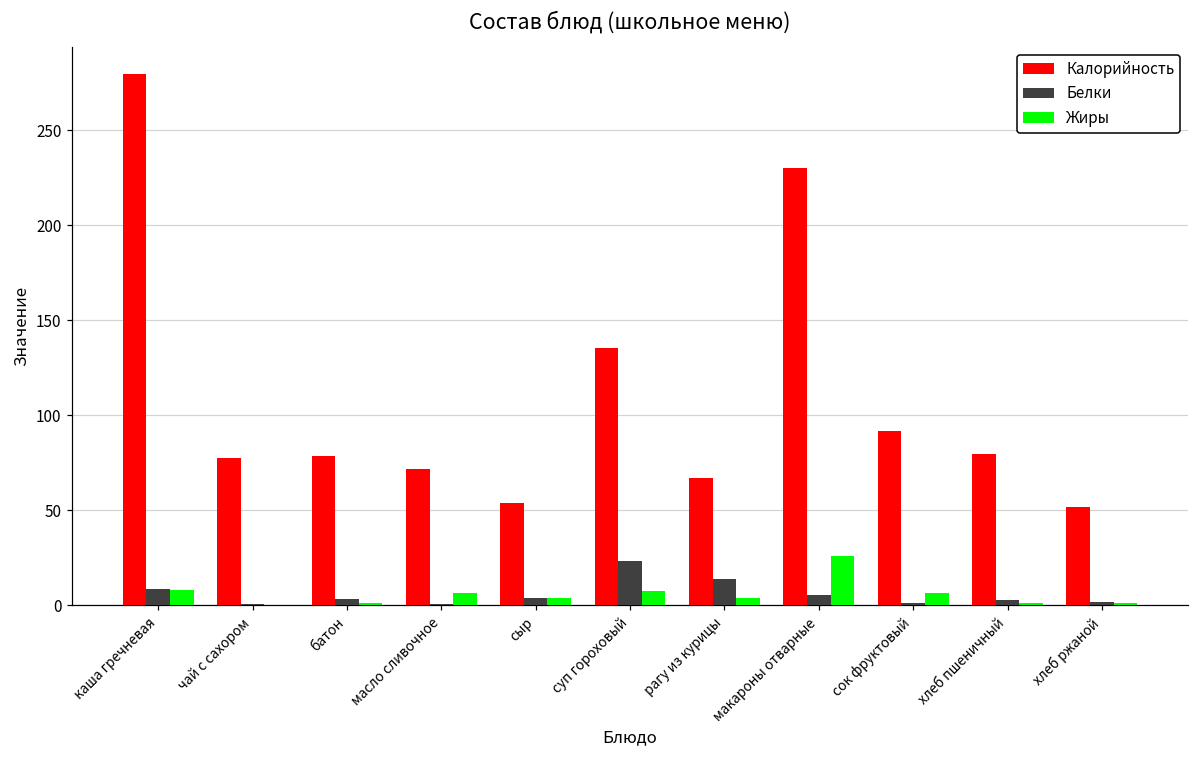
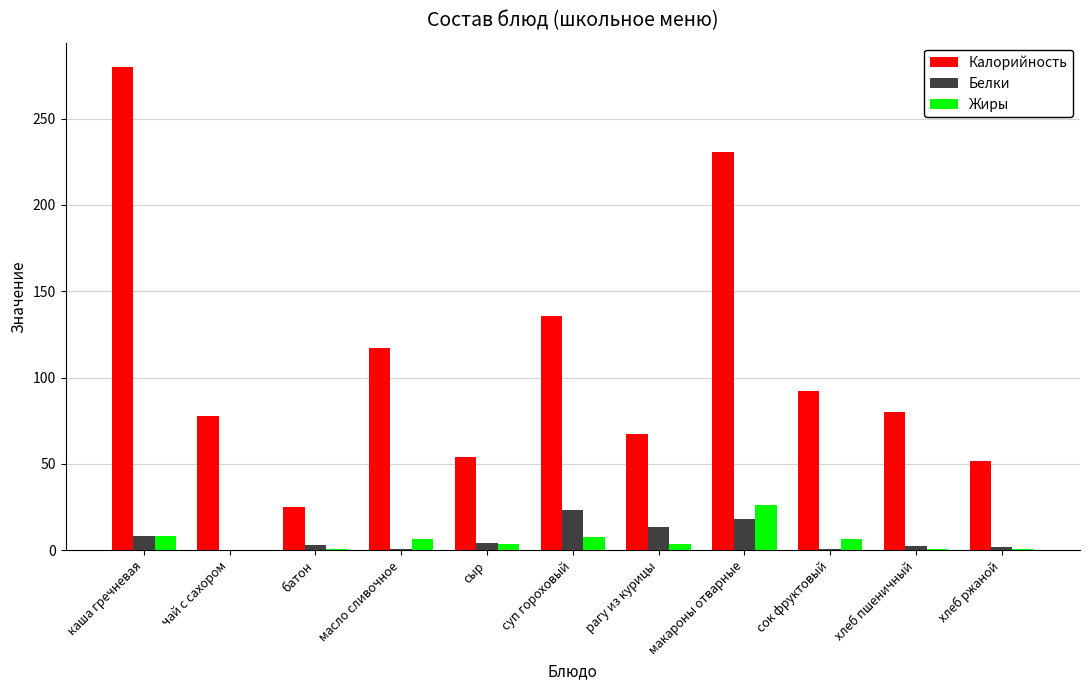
Калорийность, батон: 79 -> 25
Калорийность, масло сливочное: 72 -> 117
Белки, макароны отварные: 6 -> 18
